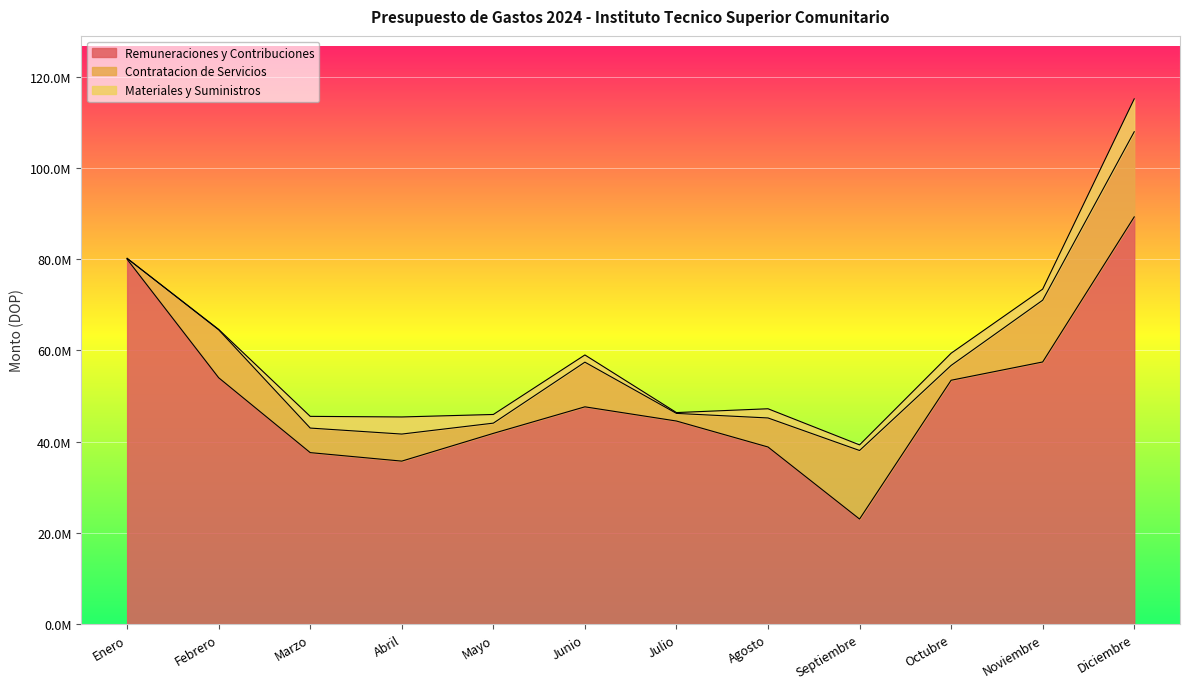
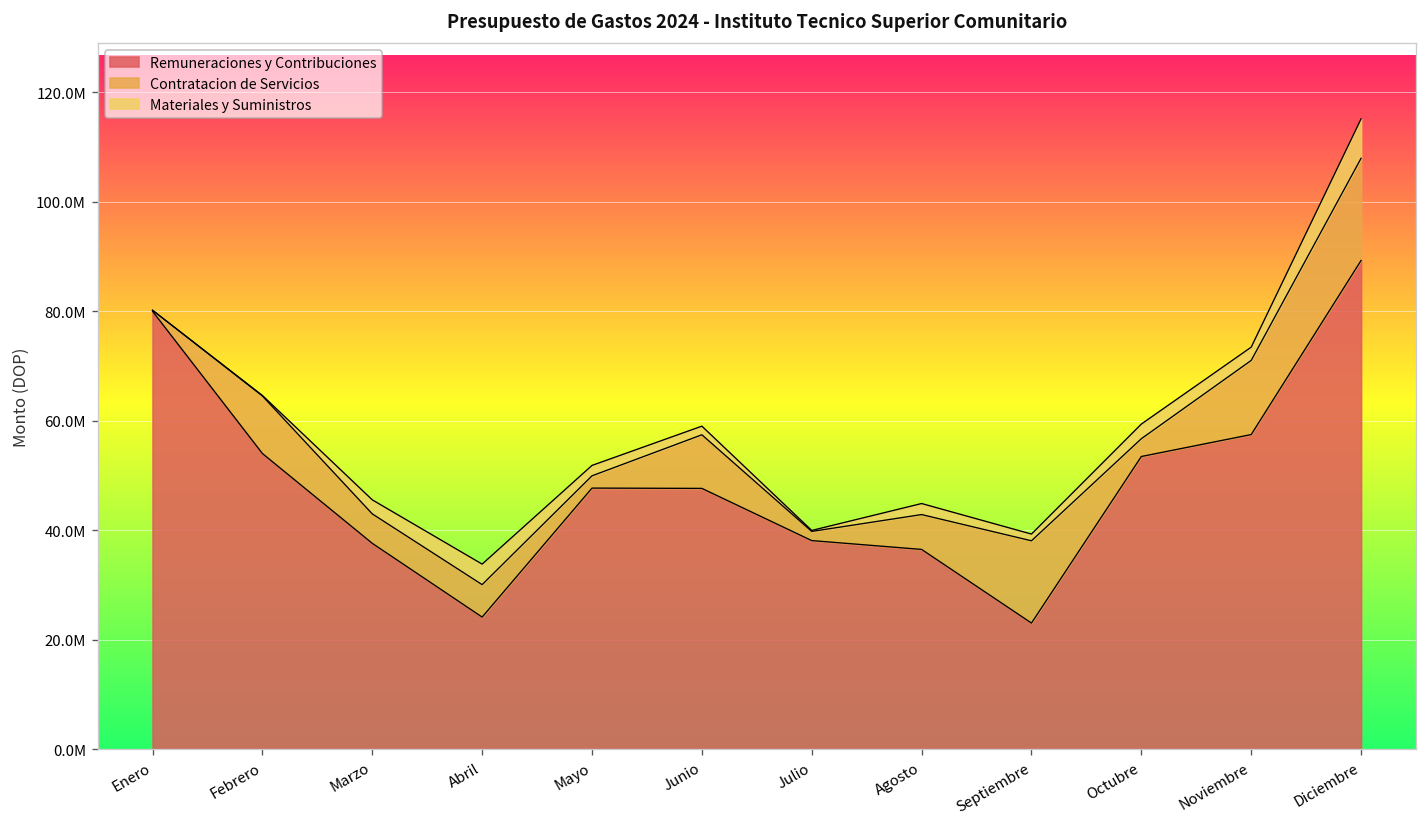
Remuneraciones y Contribuciones, Abril: 36000000 -> 24000000
Remuneraciones y Contribuciones, Mayo: 42000000 -> 48000000
Remuneraciones y Contribuciones, Julio: 45000000 -> 38000000
Remuneraciones y Contribuciones, Agosto: 39000000 -> 36000000
